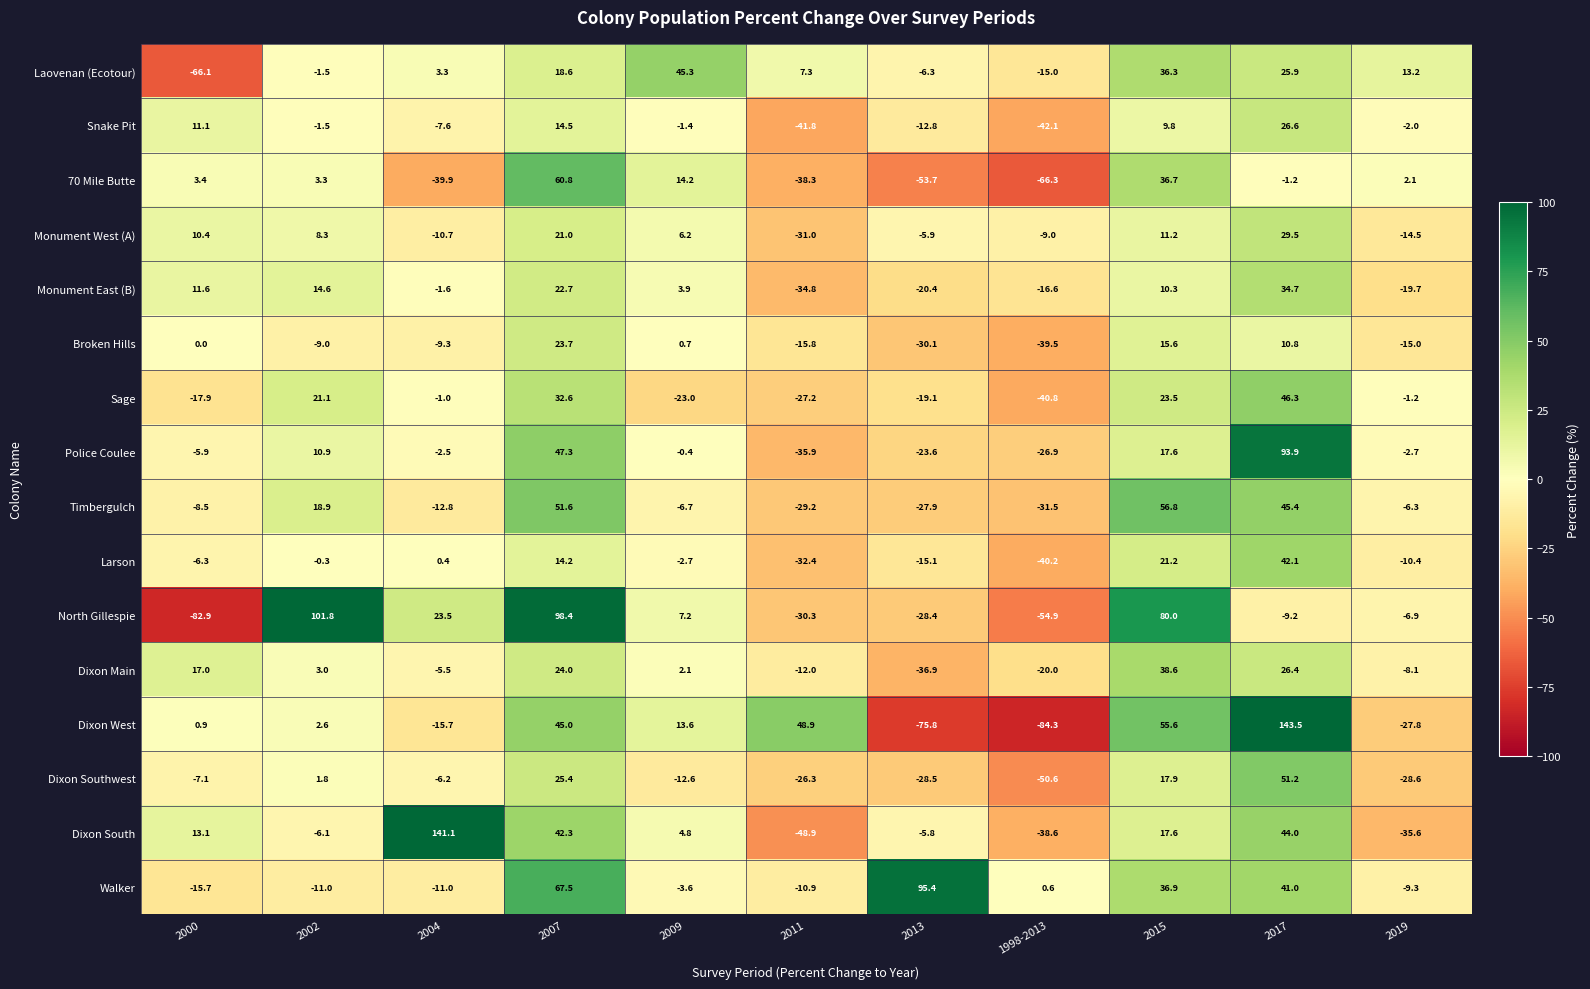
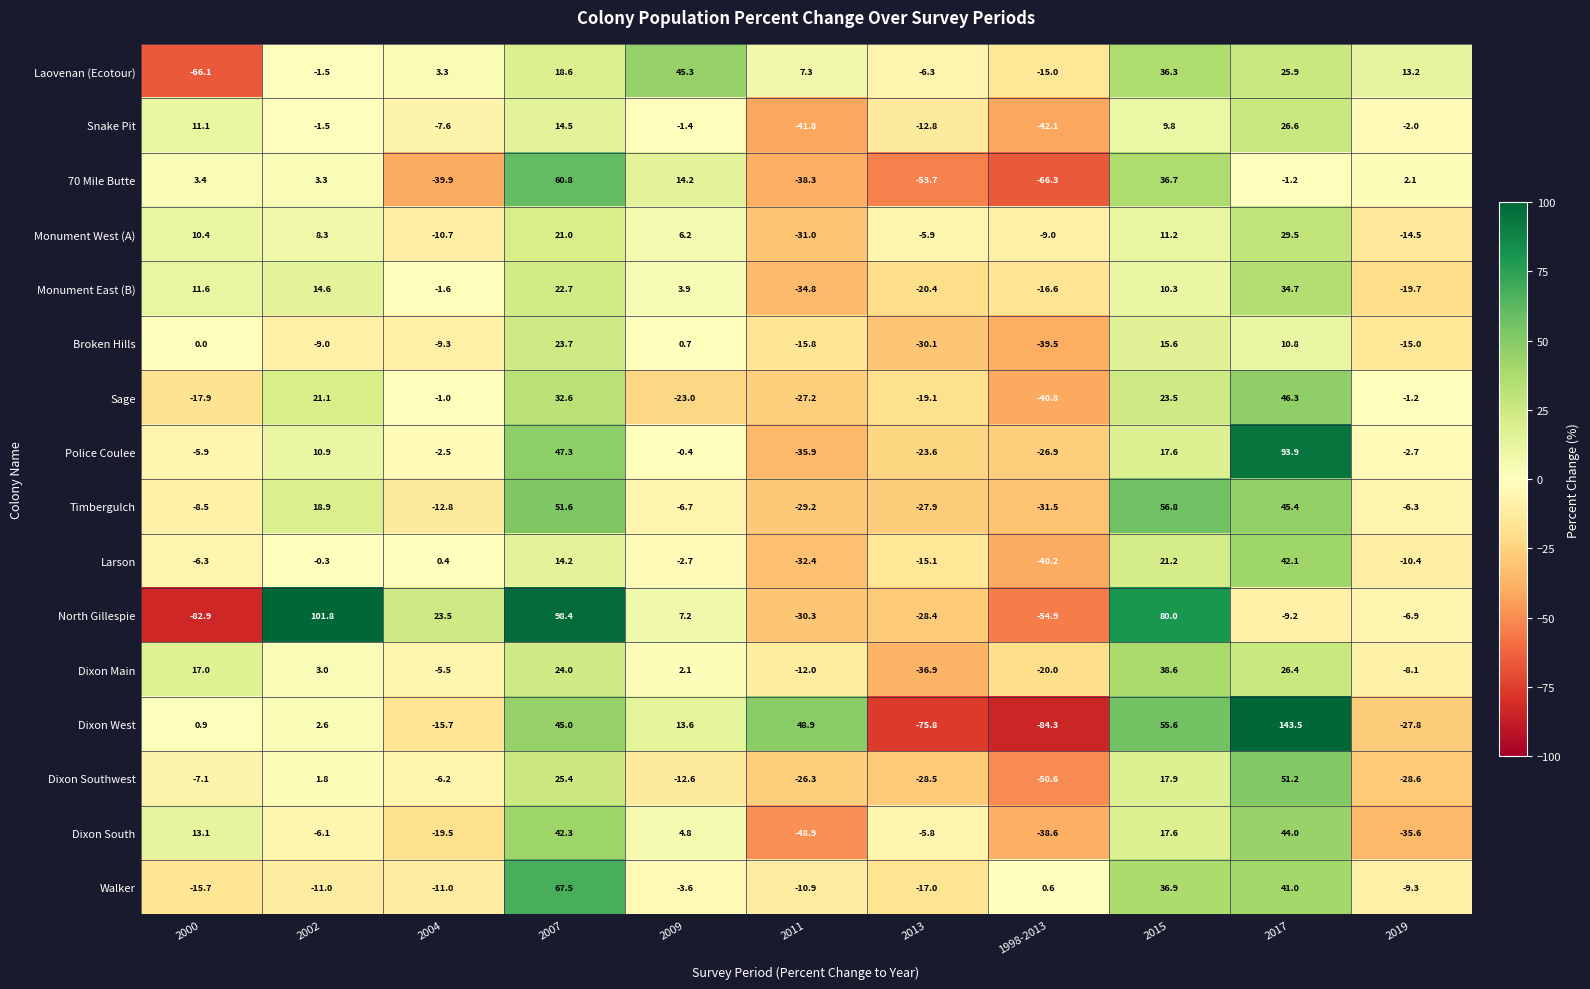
Dixon South, 2004: 141.1 -> -19.5
Walker, 2013: 95.4 -> -17.0
